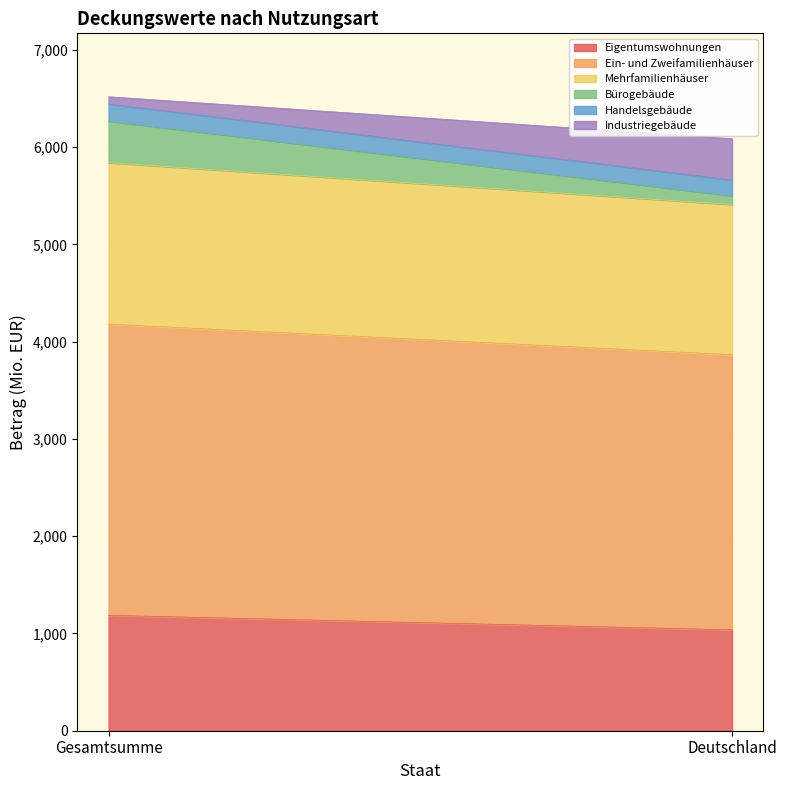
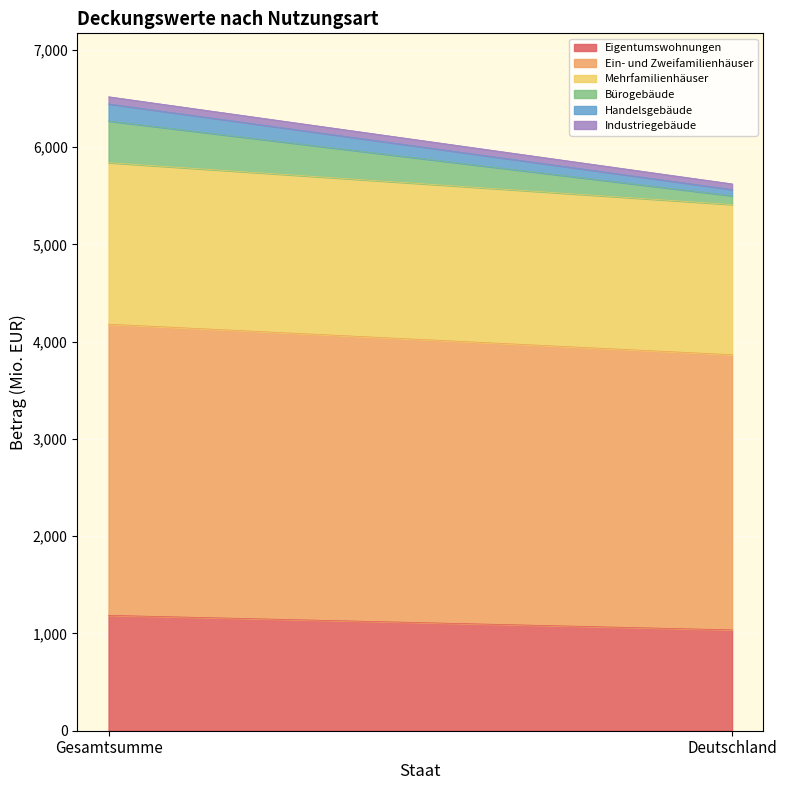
Handelsgebäude, Deutschland: 200 -> 100
Industriegebäude, Deutschland: 400 -> 100
